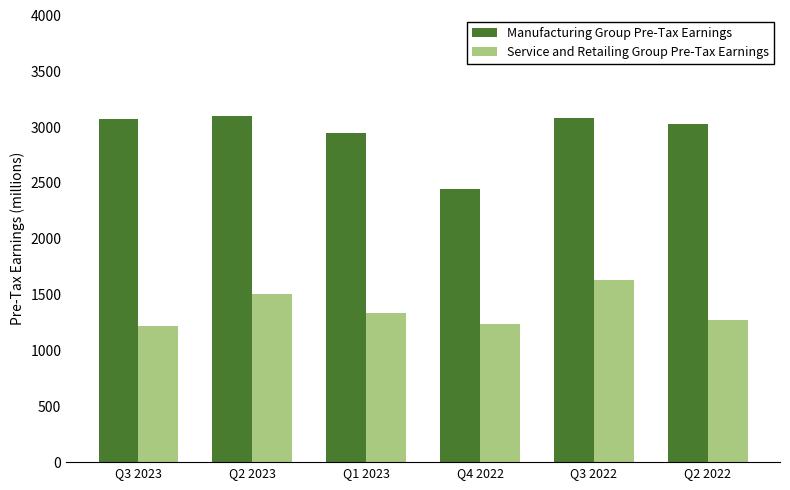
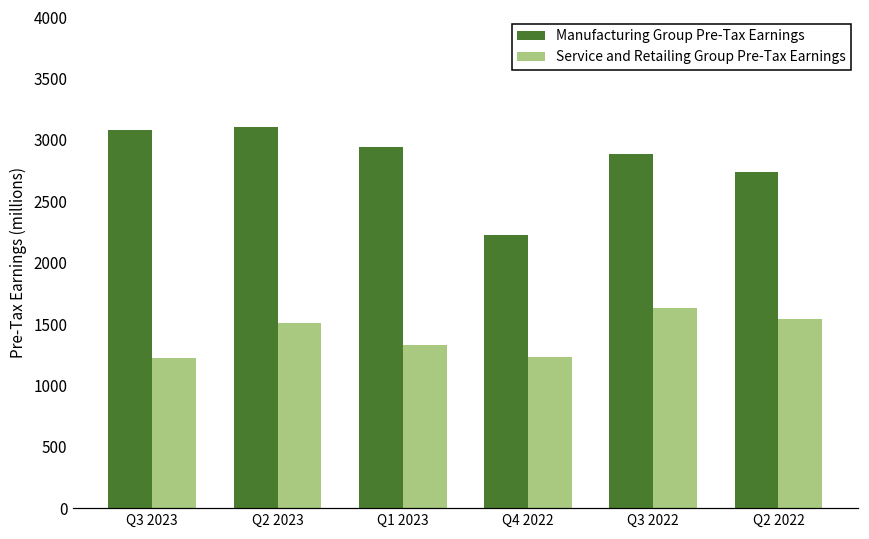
Manufacturing Group Pre-Tax Earnings, Q4 2022: 2440 -> 2230
Manufacturing Group Pre-Tax Earnings, Q3 2022: 3080 -> 2880
Manufacturing Group Pre-Tax Earnings, Q2 2022: 3030 -> 2740
Service and Retailing Group Pre-Tax Earnings, Q2 2022: 1280 -> 1540
